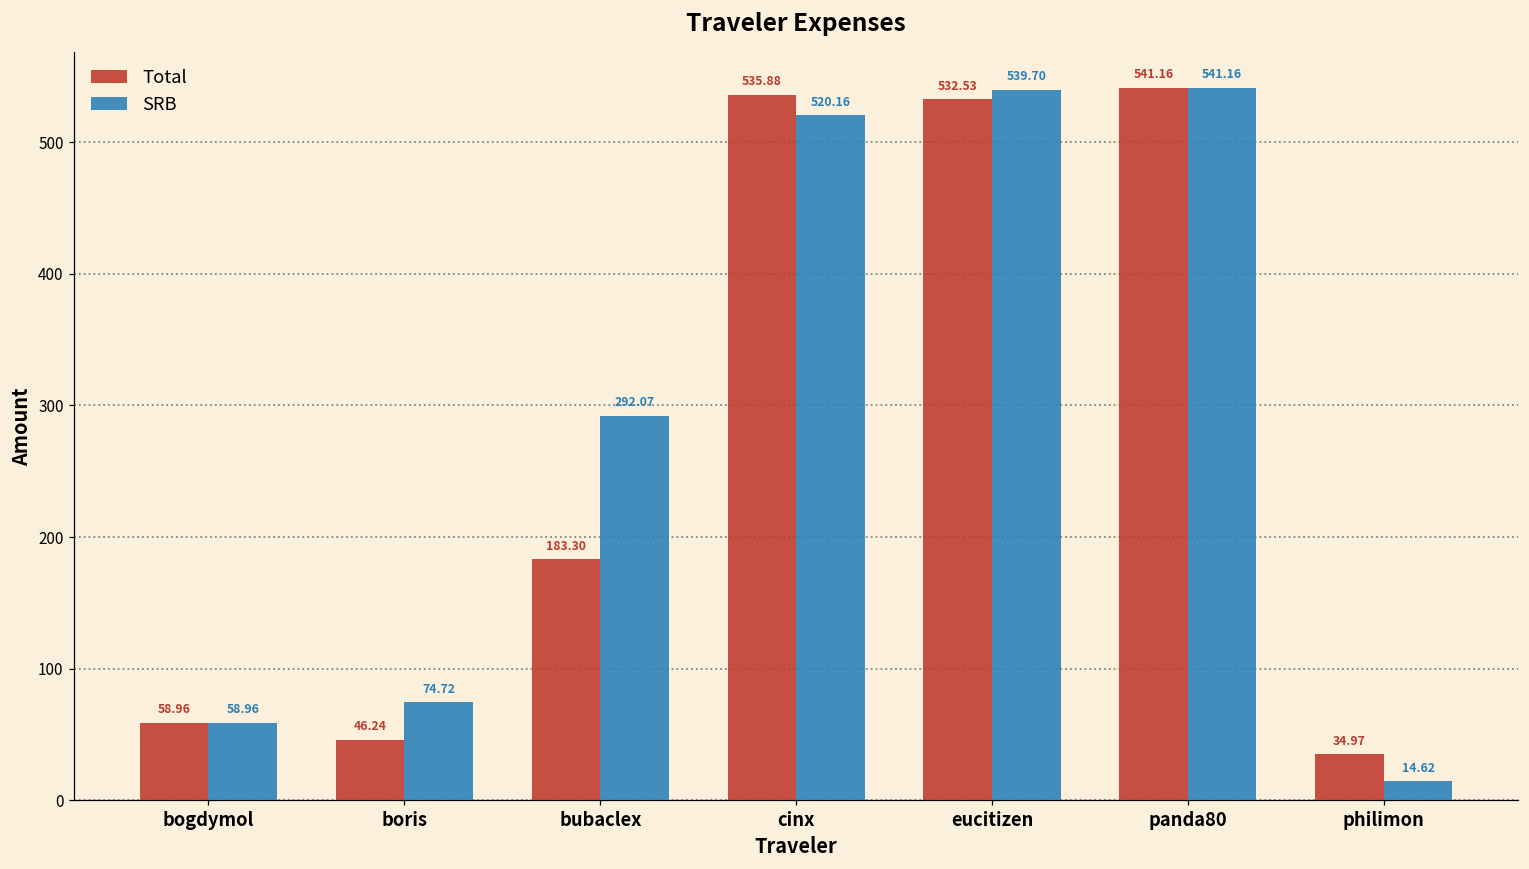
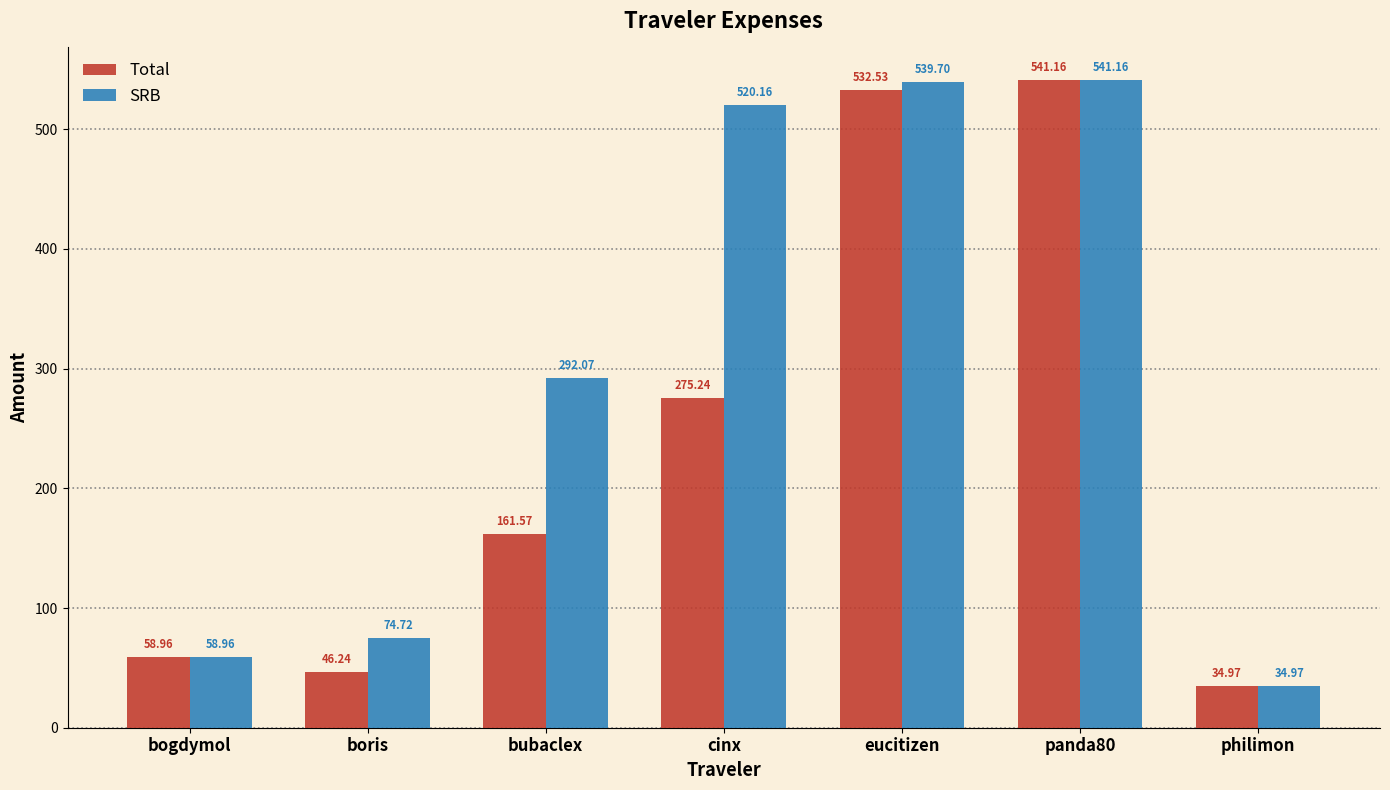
Total, bubaclex: 183.30 -> 161.57
Total, cinx: 535.88 -> 275.24
SRB, philimon: 14.62 -> 34.97
